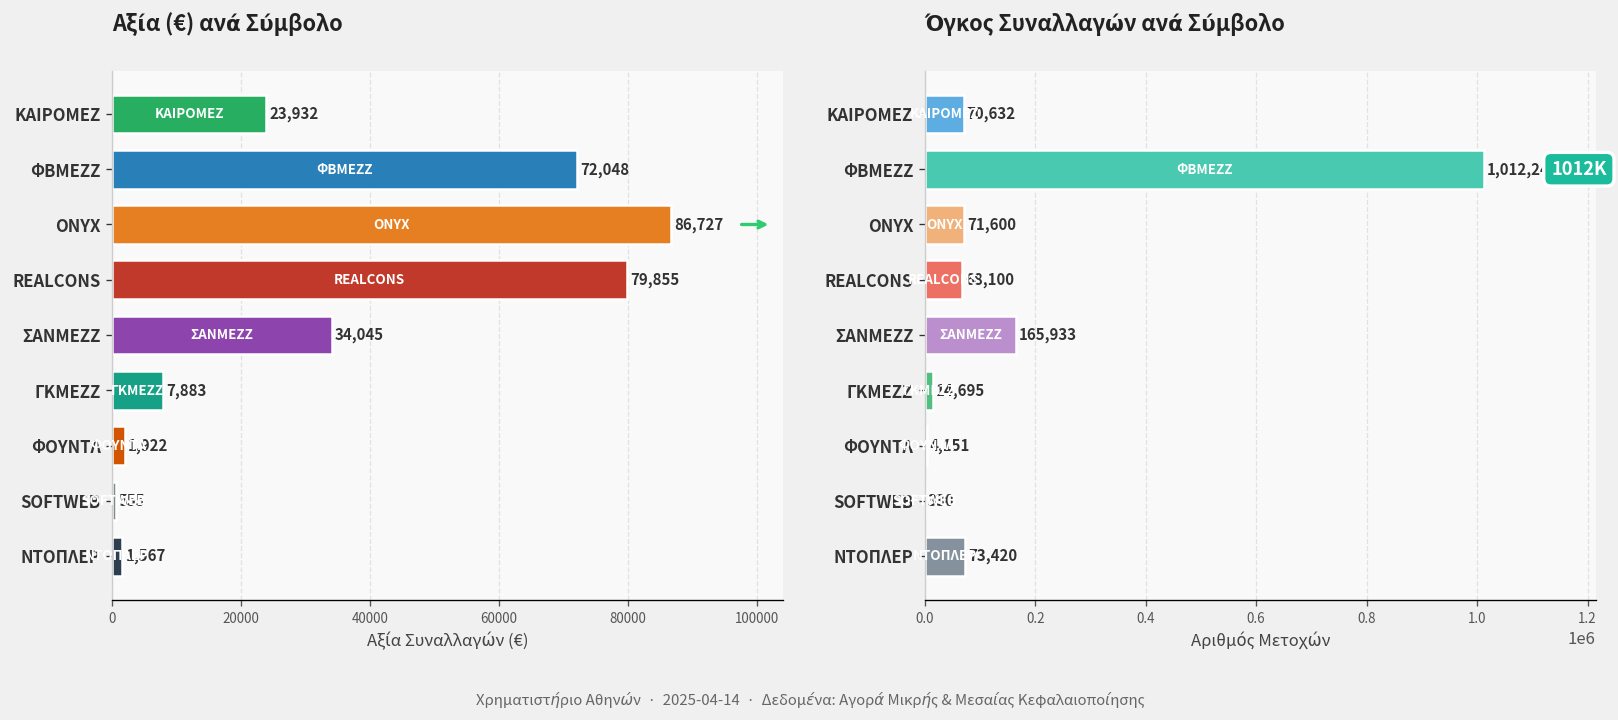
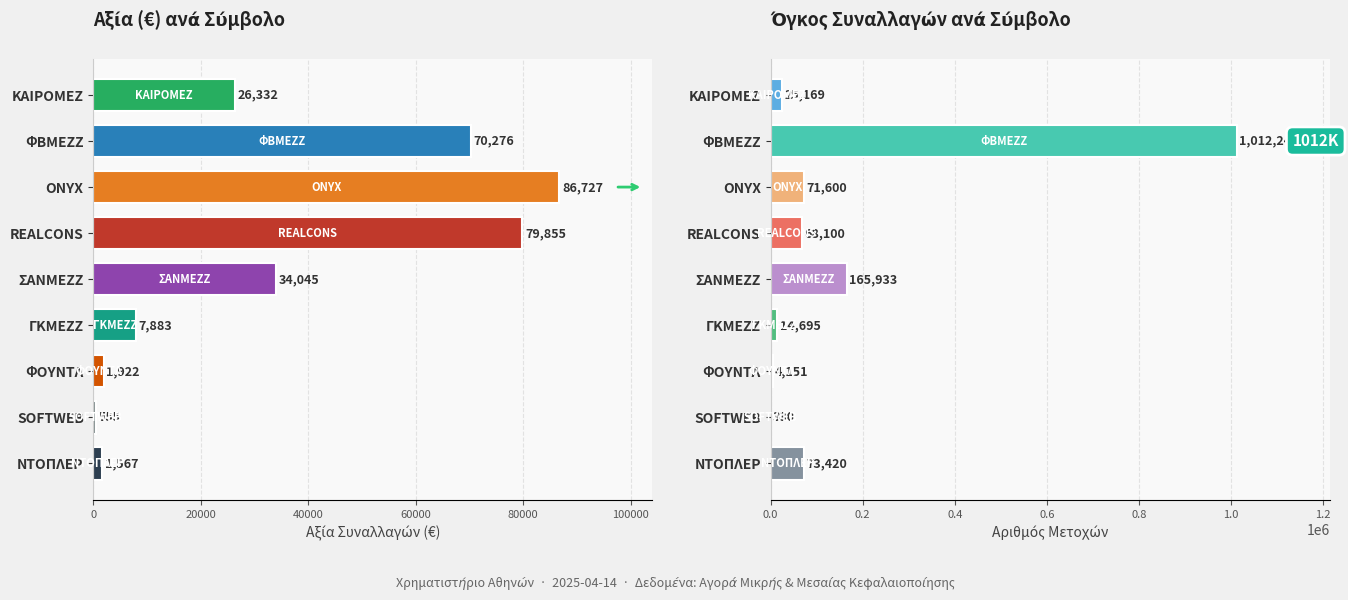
Αξία (€) ανά Σύμβολο, ΚΑΙΡΟΜΕΖ: 23,932 -> 26,332
Αξία (€) ανά Σύμβολο, ΦΒΜΕΖΖ: 72,048 -> 70,276
Όγκος Συναλλαγών ανά Σύμβολο, ΚΑΙΡΟΜΕΖ: 70,632 -> 25,169
